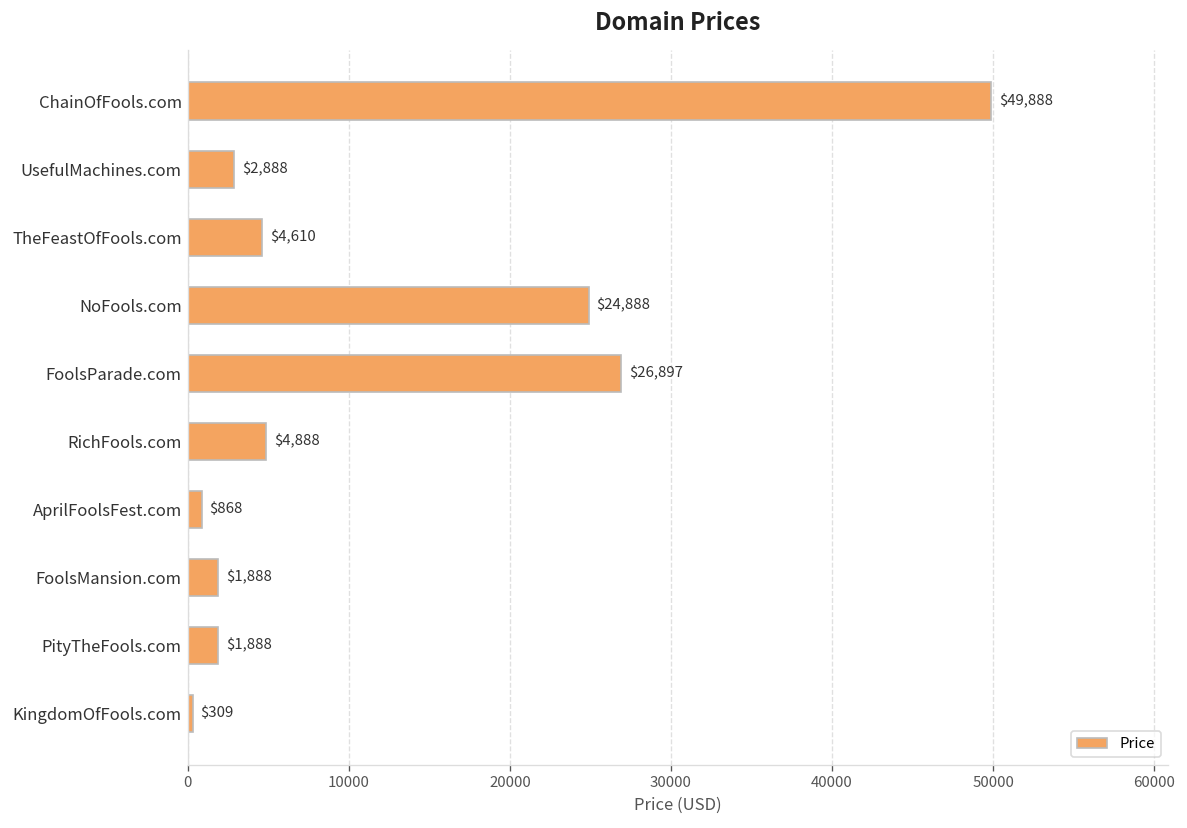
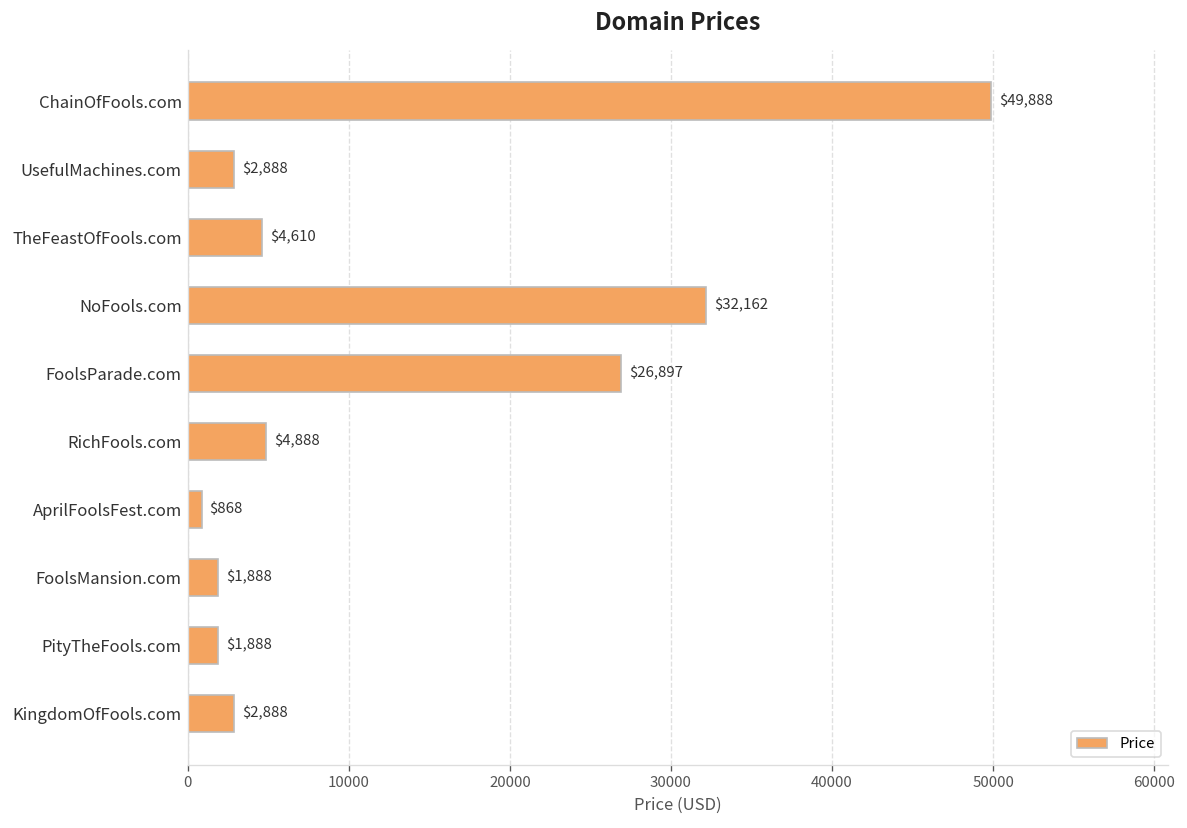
NoFools.com: $24,888 -> $32,162
KingdomOfFools.com: $309 -> $2,888
